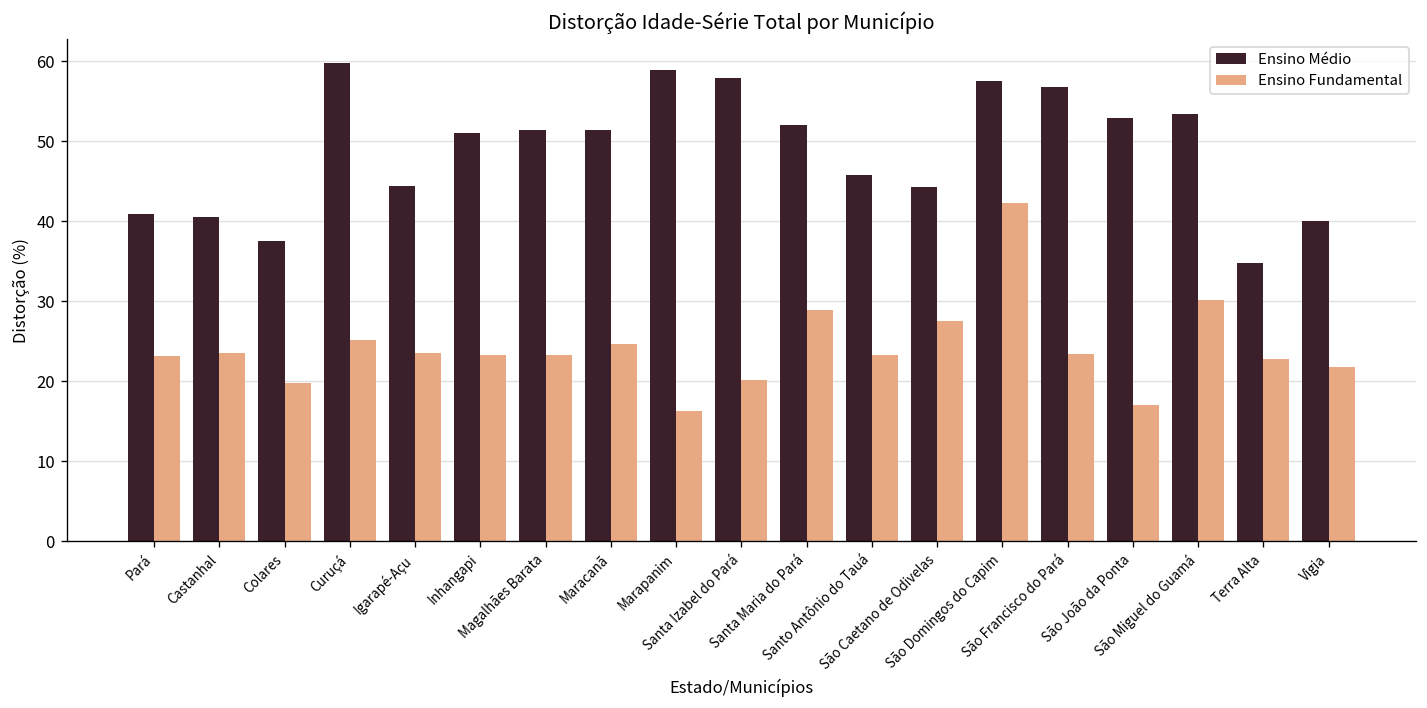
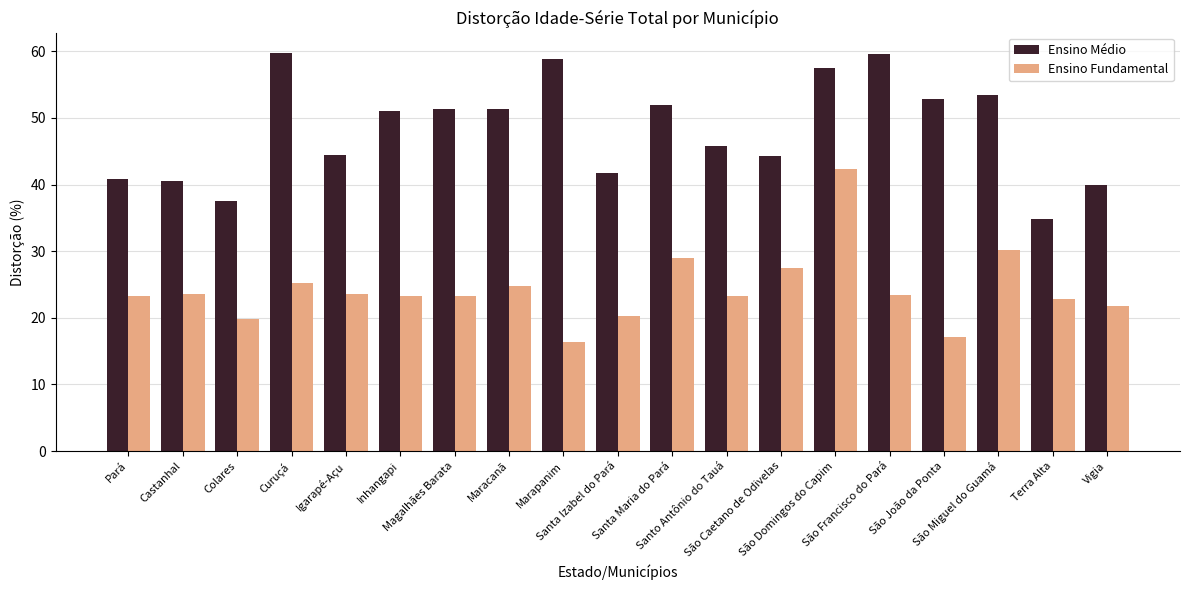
Ensino Médio, Santa Izabel do Pará: 58 -> 42
Ensino Médio, São Francisco do Pará: 57 -> 60
